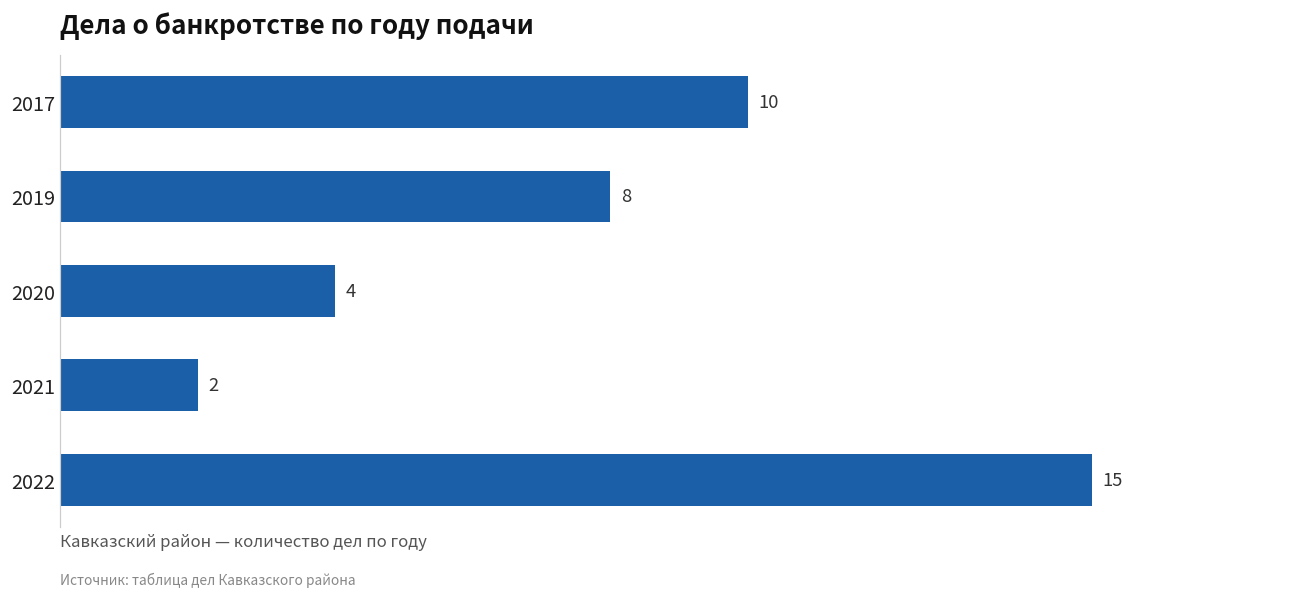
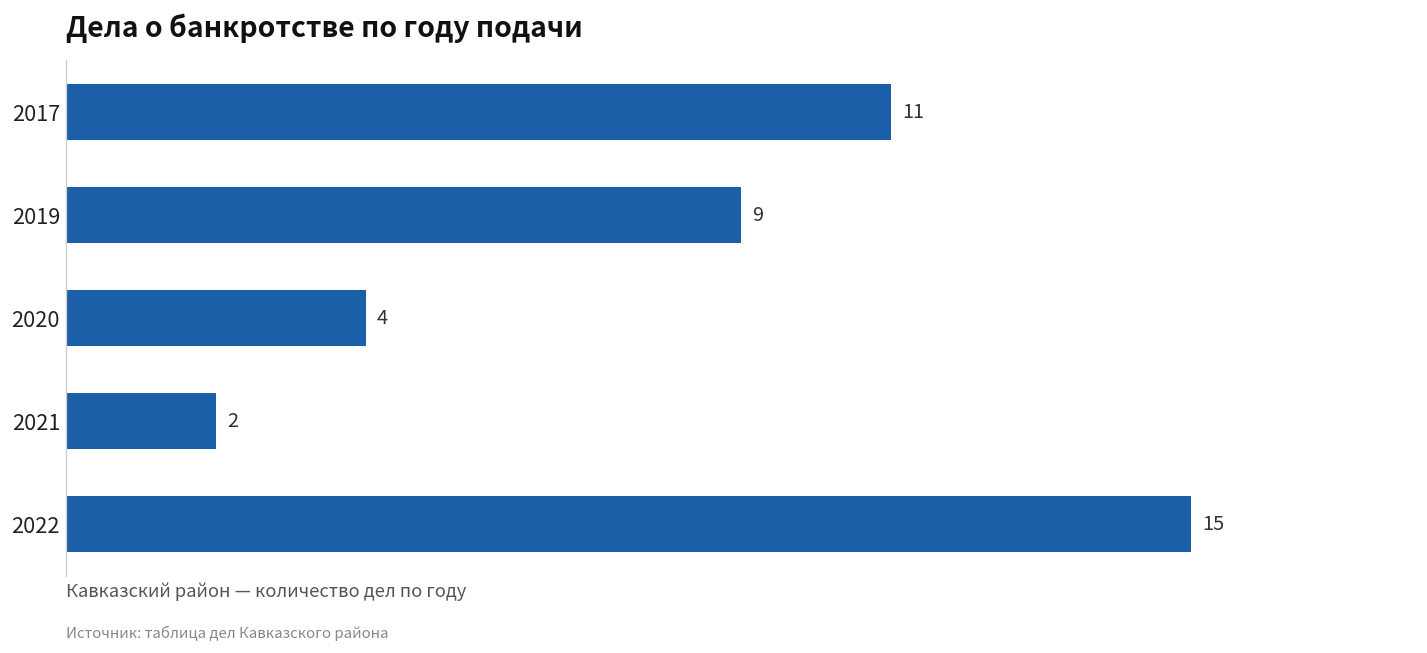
2017: 10 -> 11
2019: 8 -> 9
